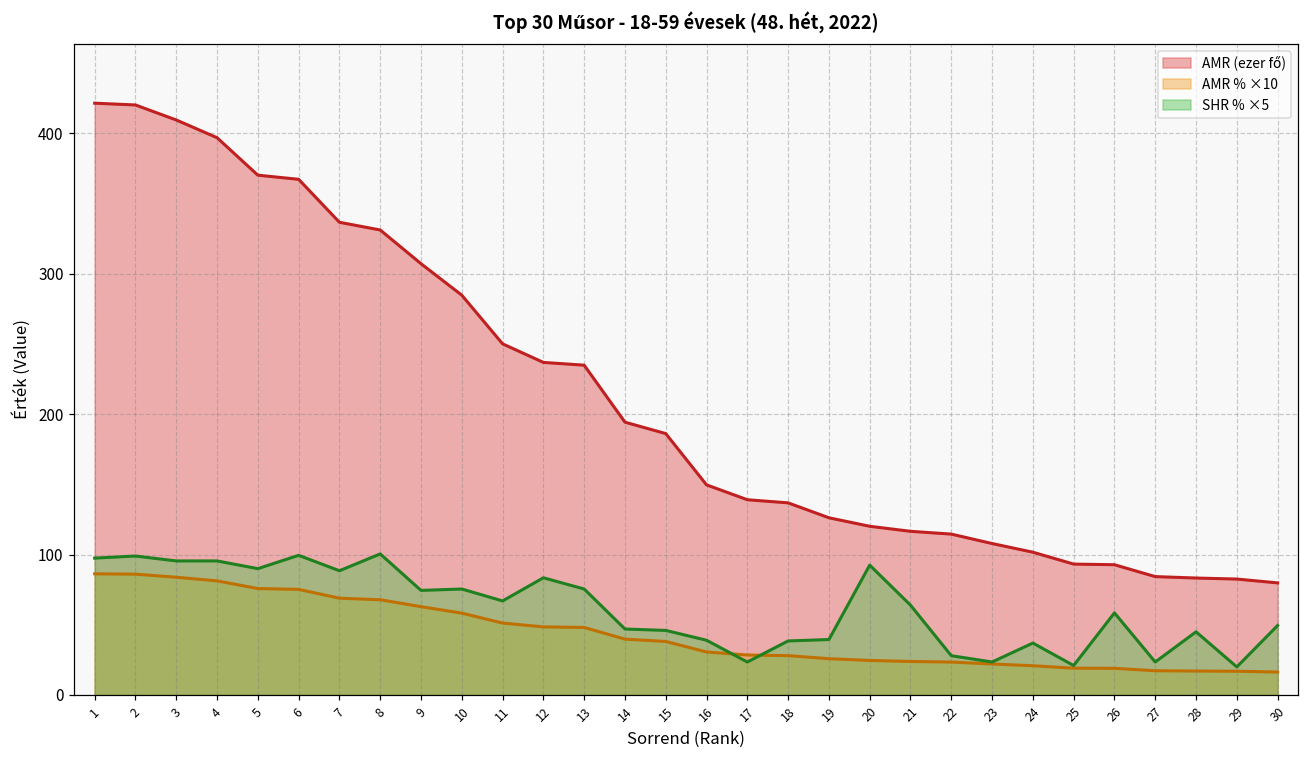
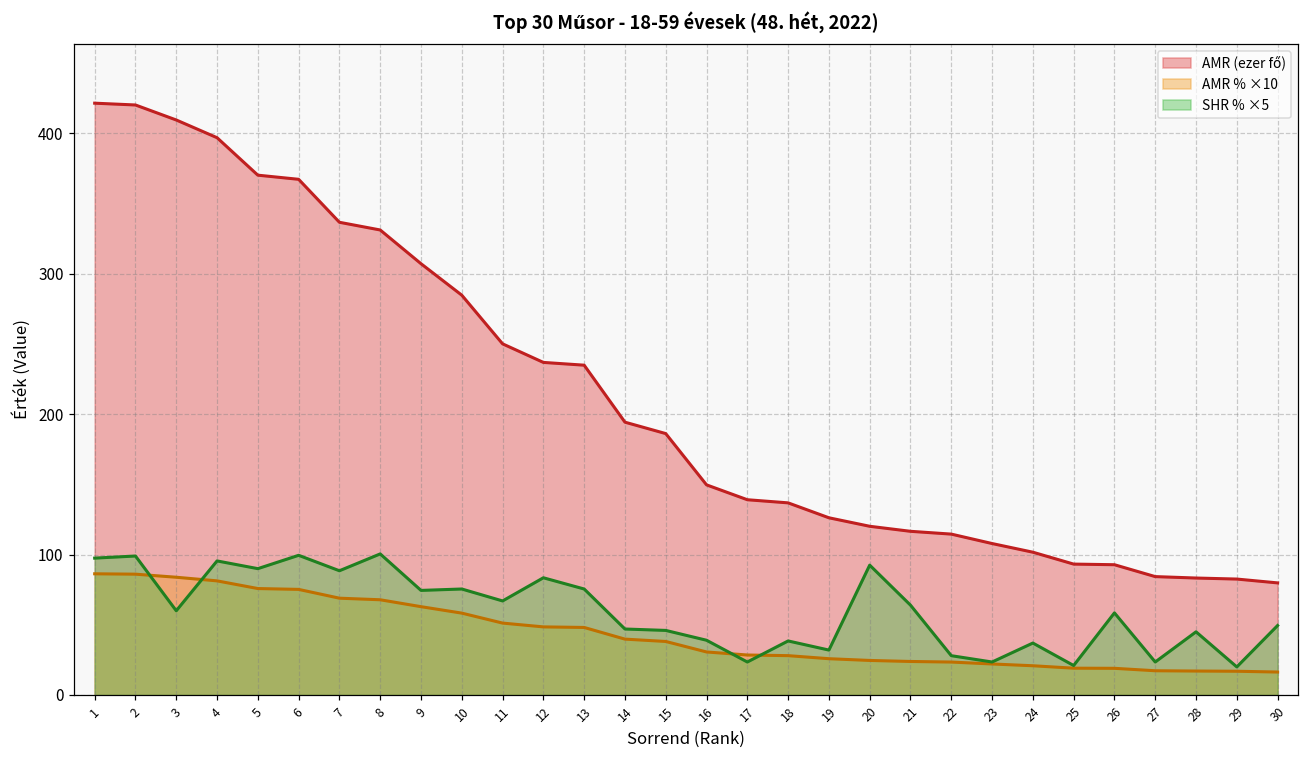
SHR % ×5, 3: 96 -> 60
SHR % ×5, 19: 40 -> 32
